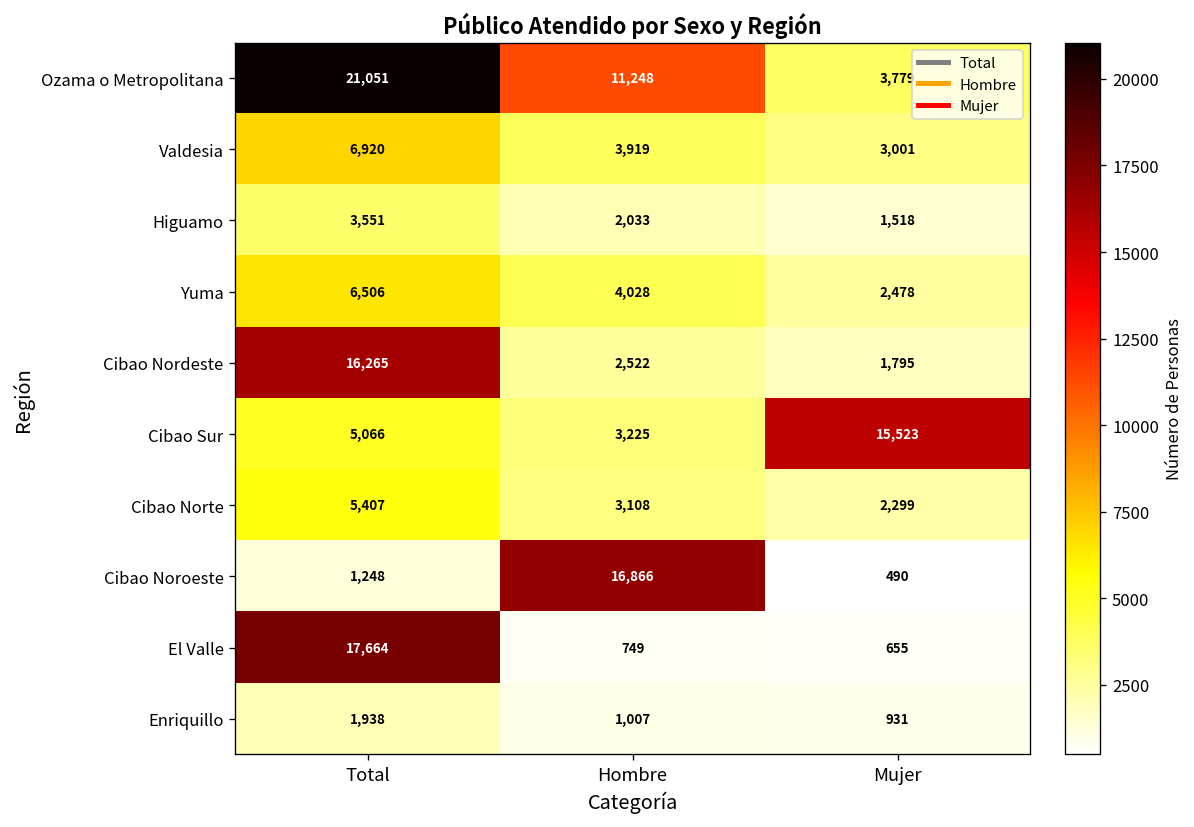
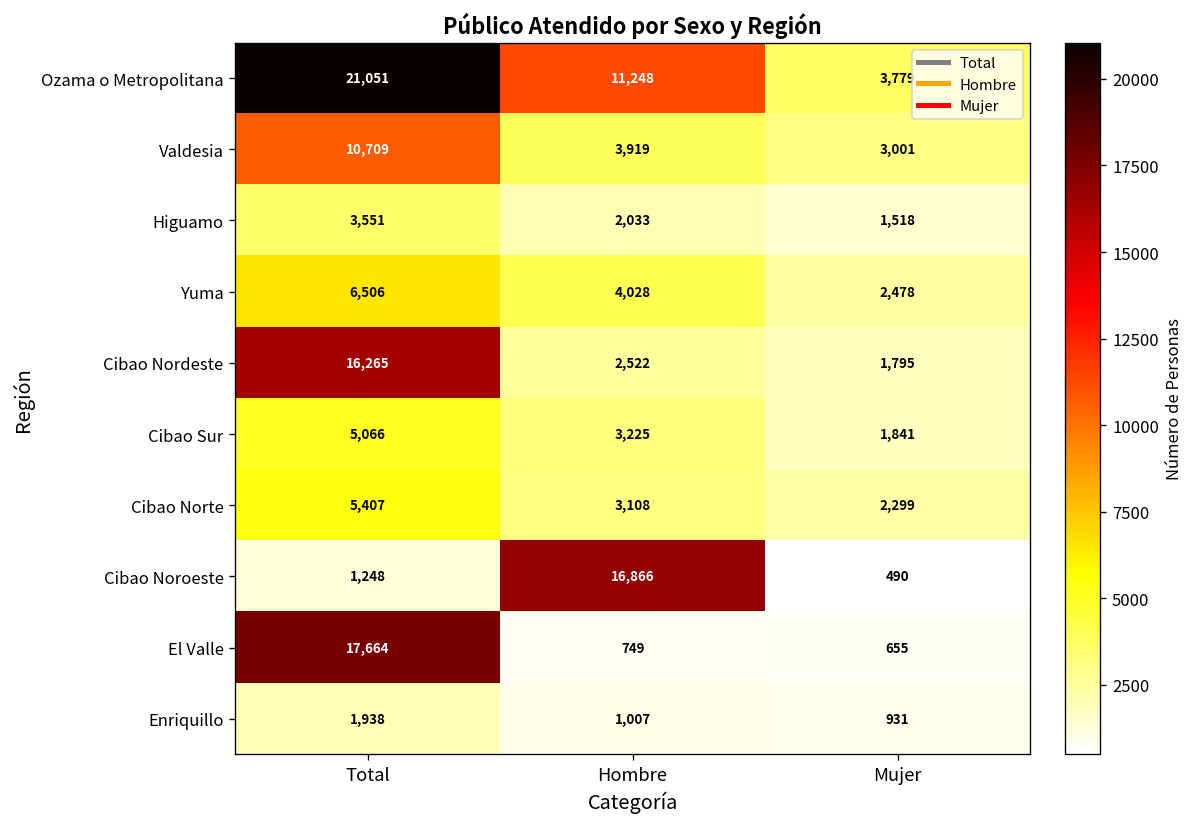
Valdesia, Total: 6,920 -> 10,709
Cibao Sur, Mujer: 15,523 -> 1,841
